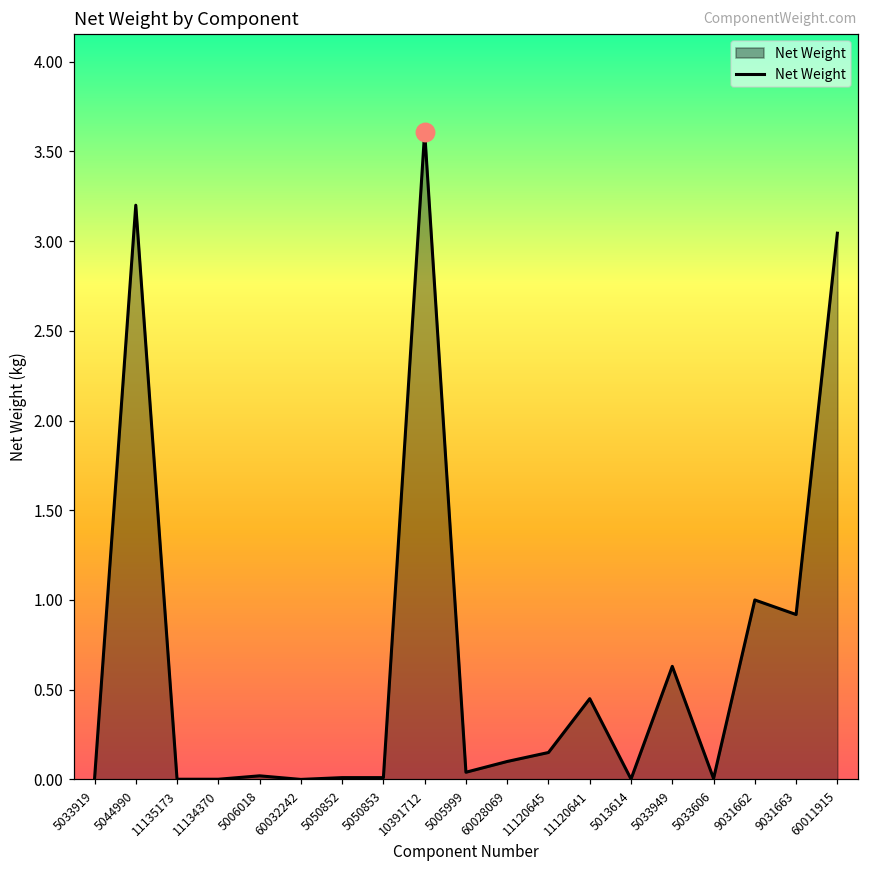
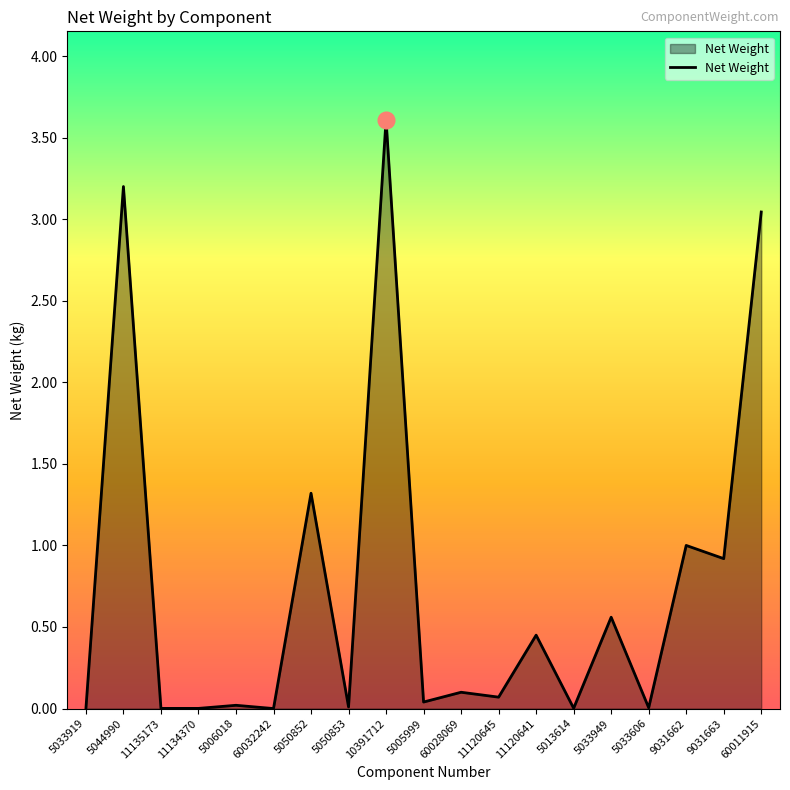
Net Weight, 5050852: 0.01 -> 1.32
Net Weight, 11120645: 0.15 -> 0.07
Net Weight, 5033949: 0.63 -> 0.56
